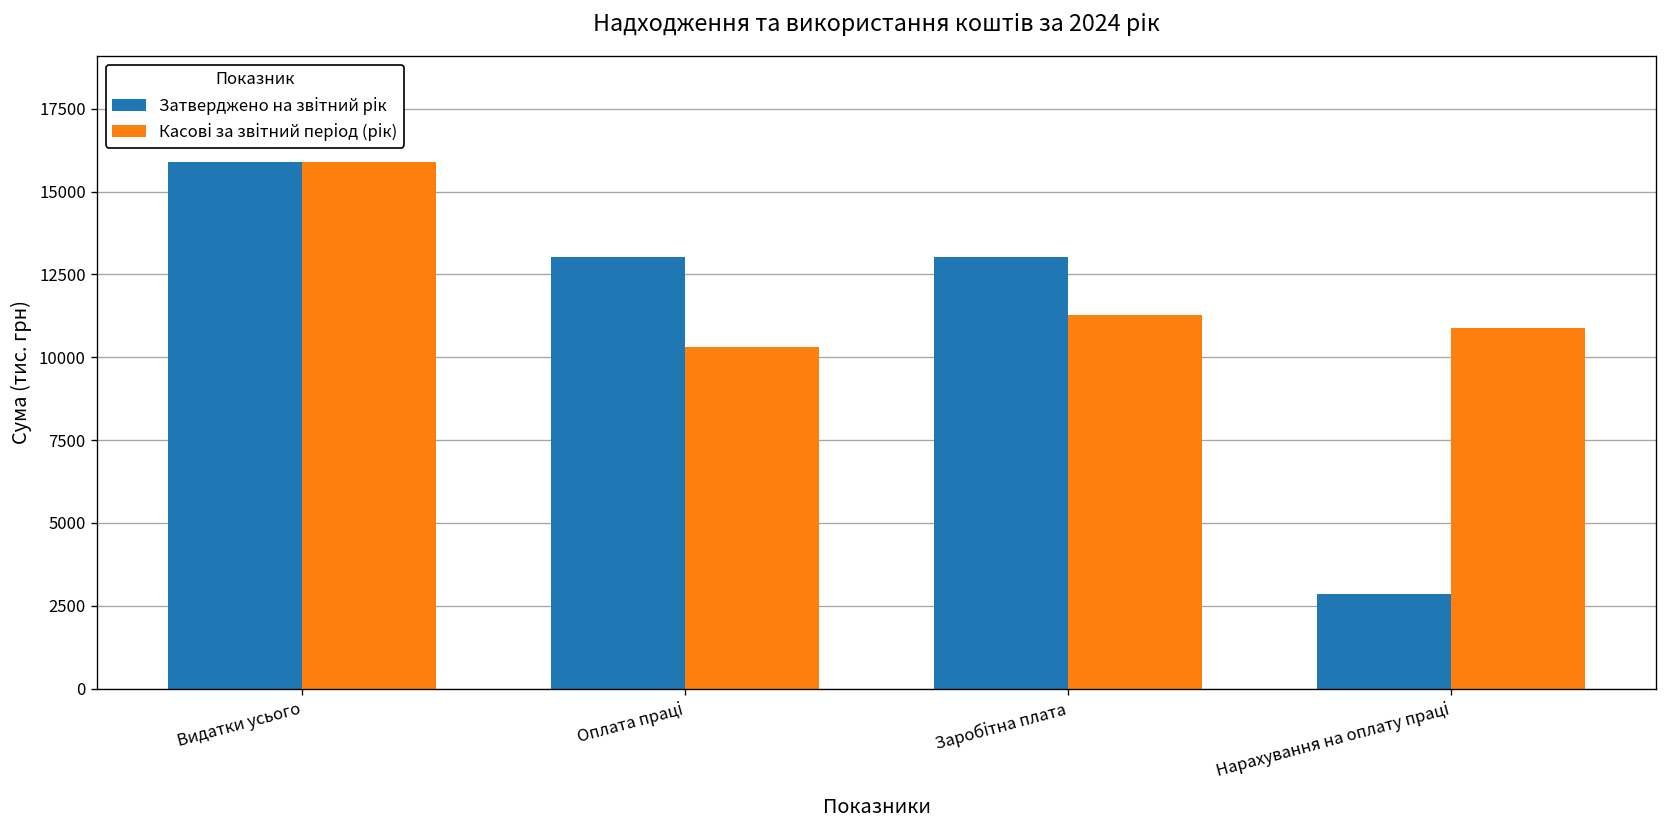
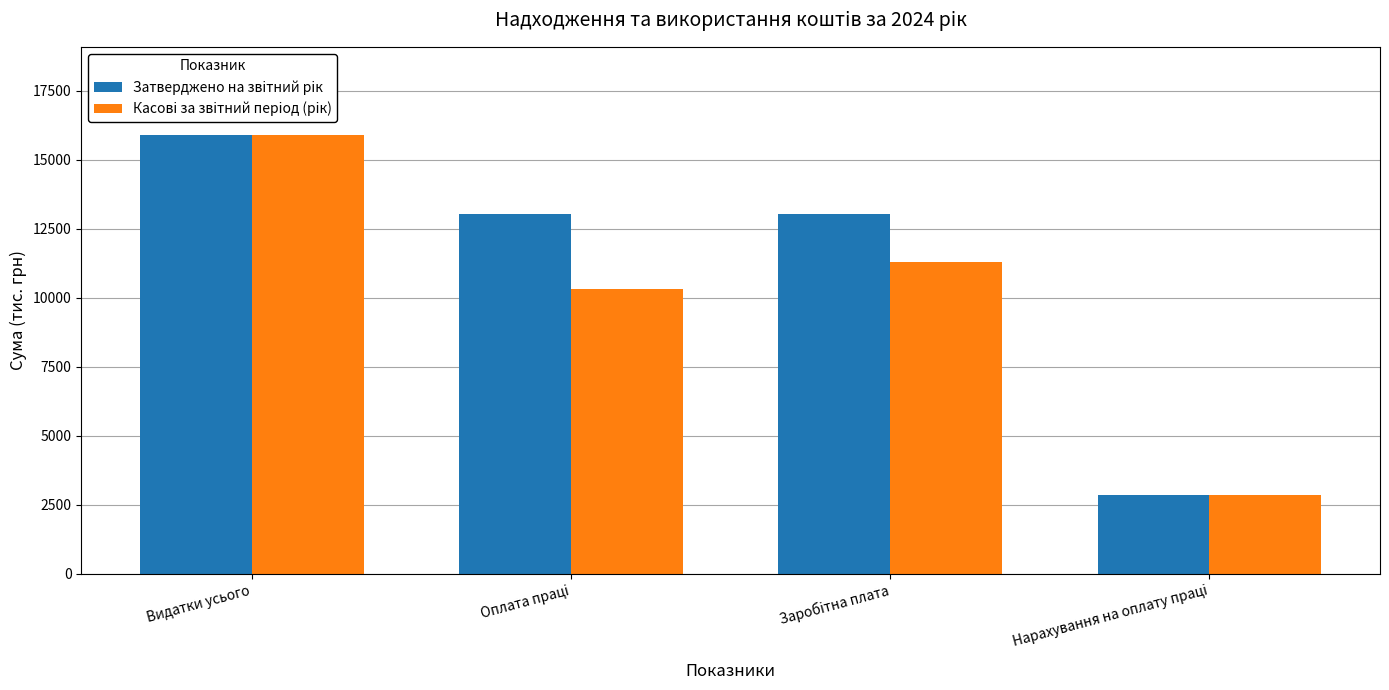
Касові за звітний період (рік), Нарахування на оплату праці: 10900 -> 2900
